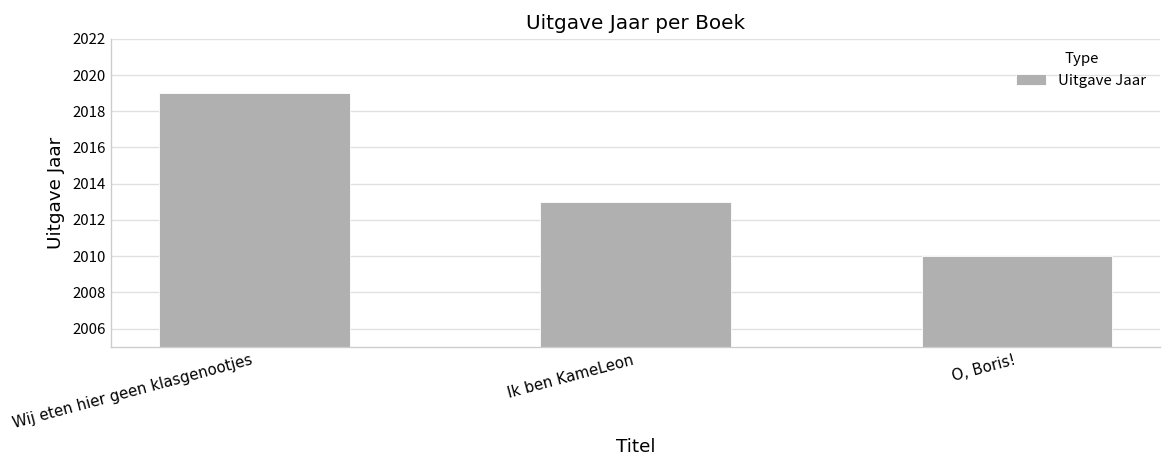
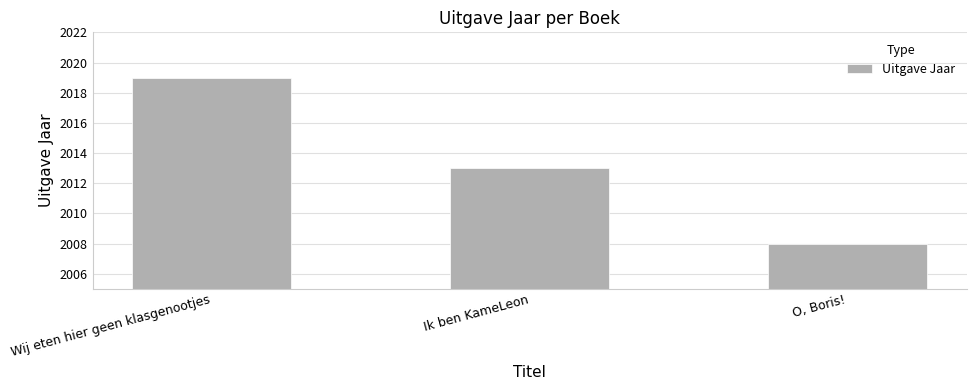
O, Boris!: 2010 -> 2008
